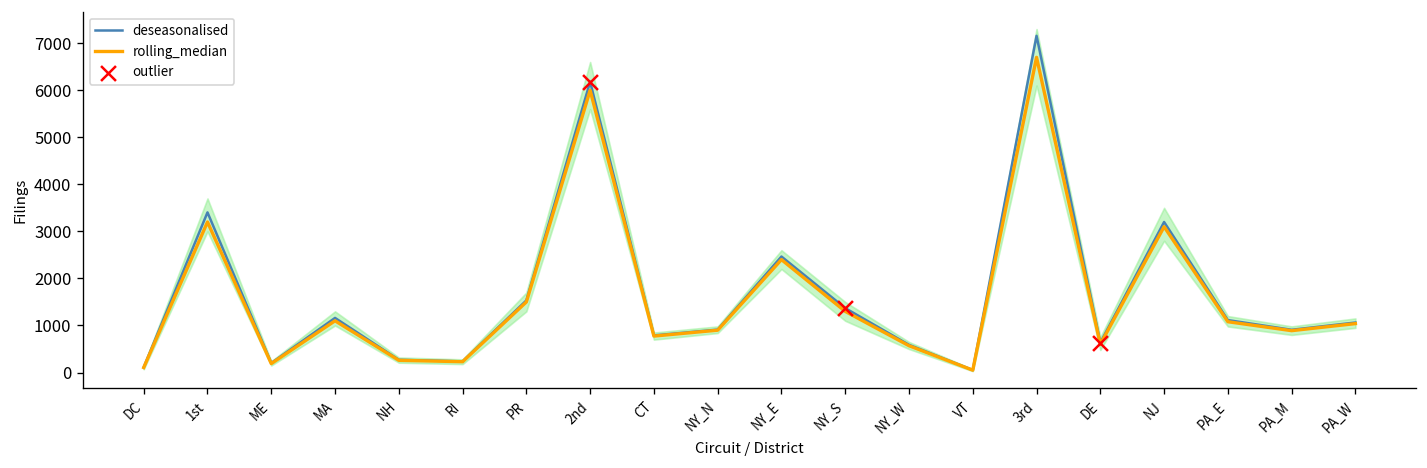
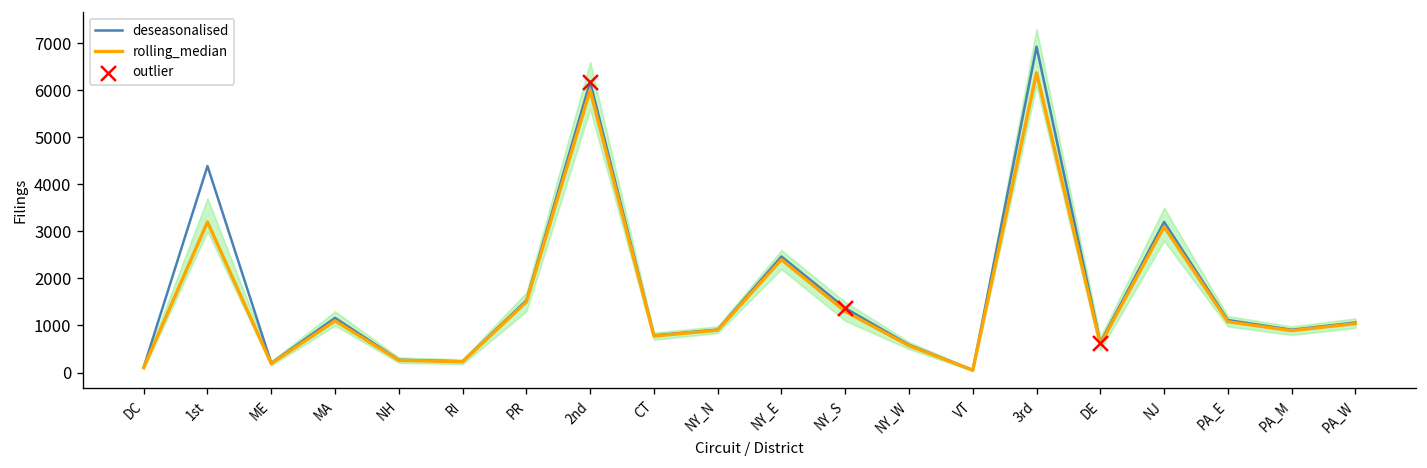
deseasonalised, 1st: 3400 -> 4400
deseasonalised, 3rd: 7200 -> 6900
rolling_median, 3rd: 6700 -> 6400
